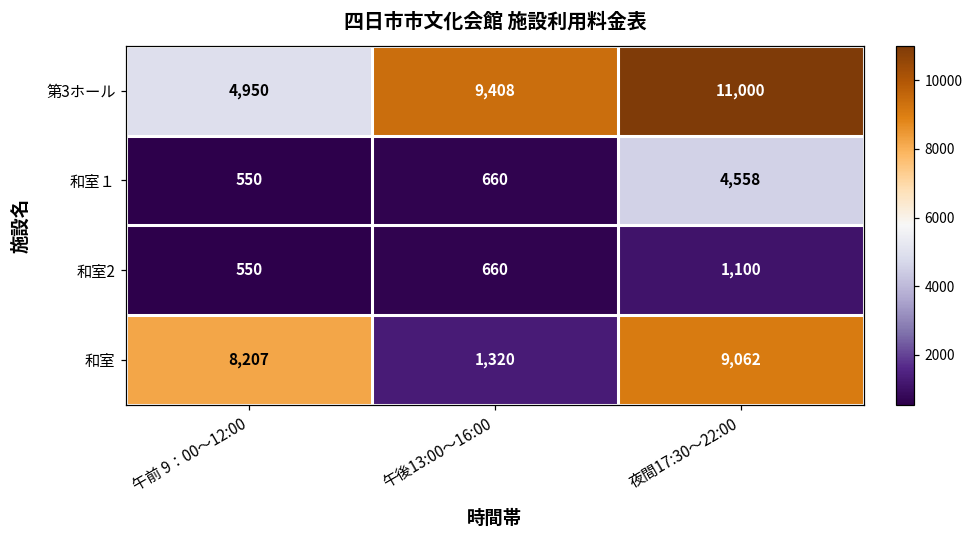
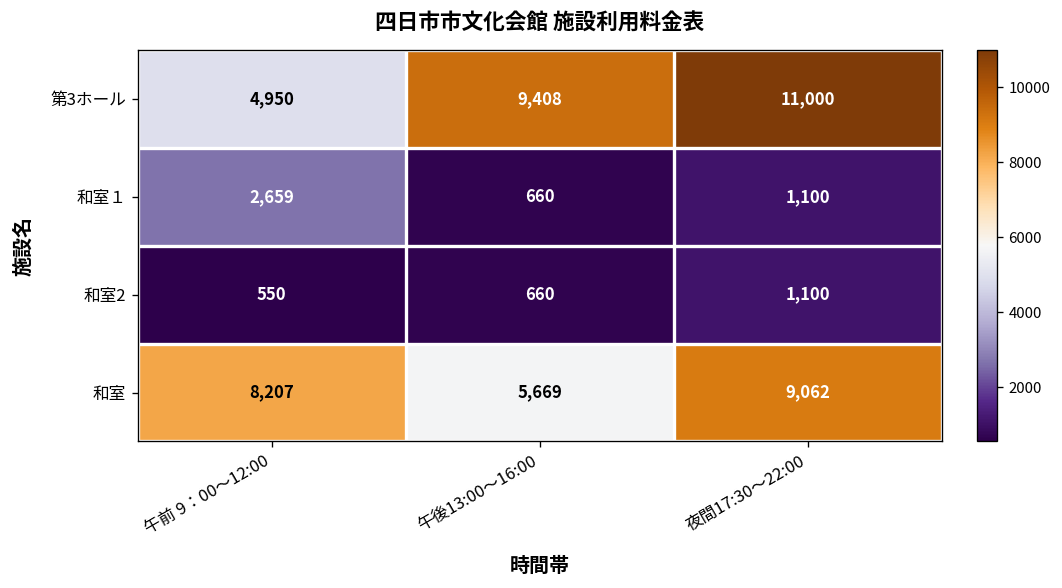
和室１, 午前 9：00～12:00: 550 -> 2,659
和室１, 夜間17:30～22:00: 4,558 -> 1,100
和室, 午後13:00～16:00: 1,320 -> 5,669
